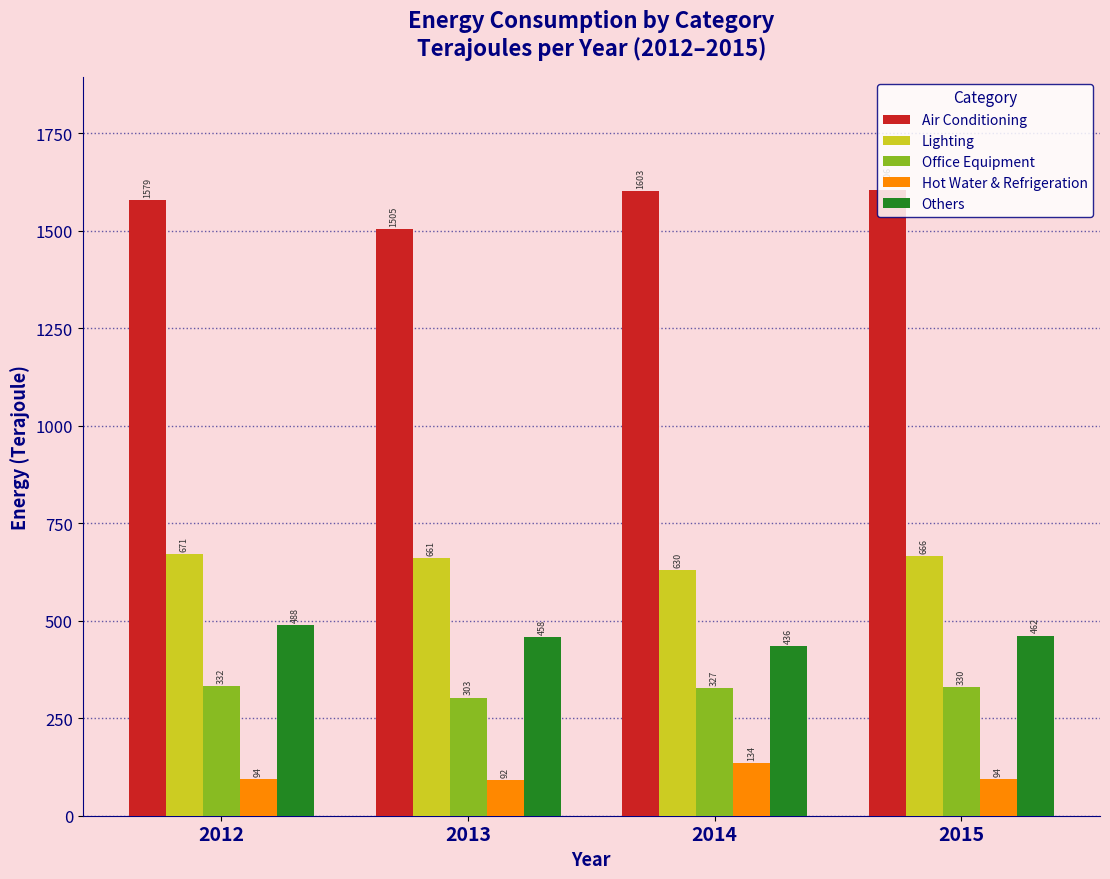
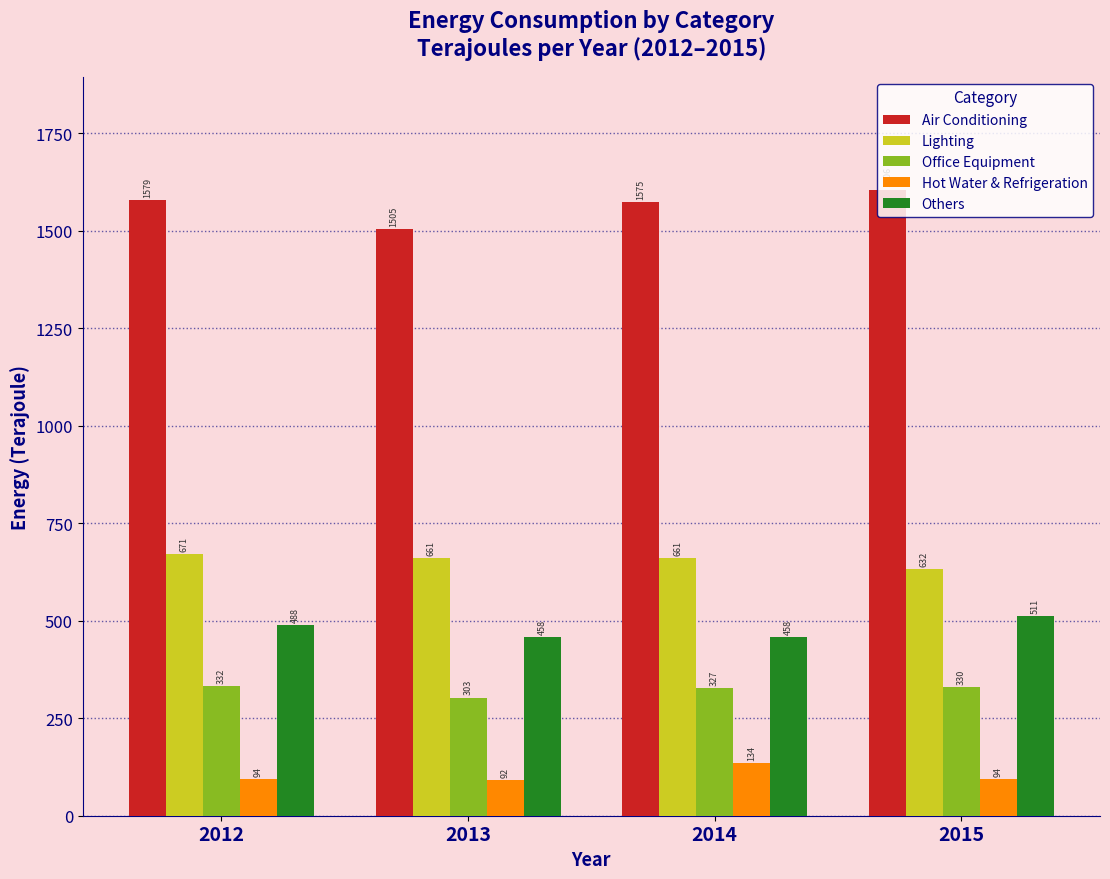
Air Conditioning, 2014: 1603 -> 1575
Lighting, 2014: 630 -> 661
Others, 2014: 436 -> 458
Lighting, 2015: 666 -> 632
Others, 2015: 462 -> 511
